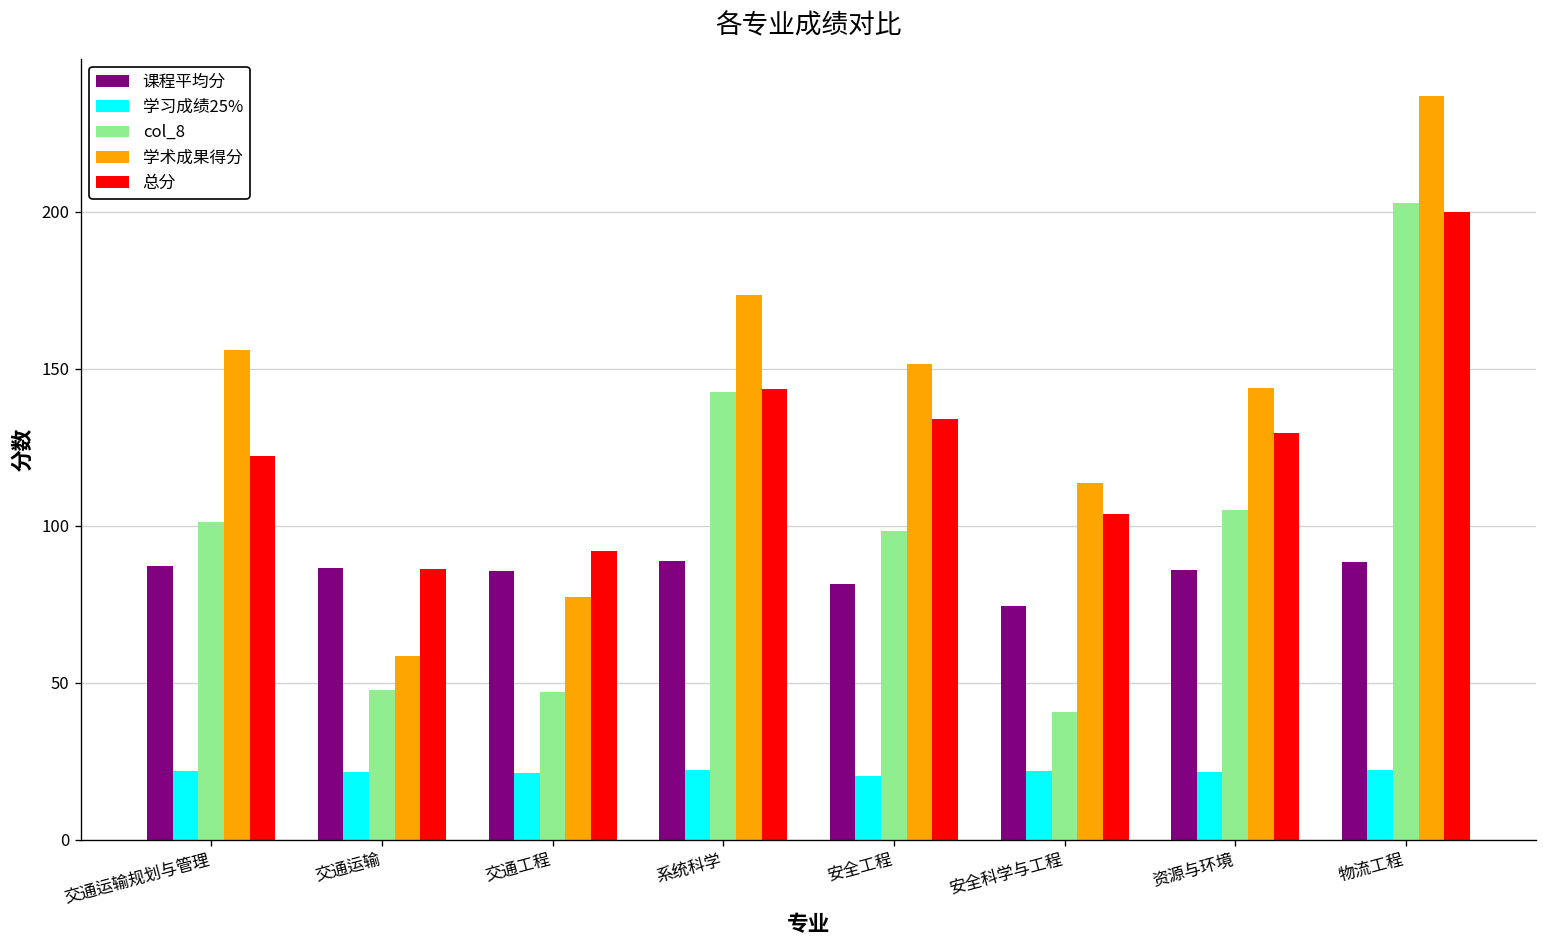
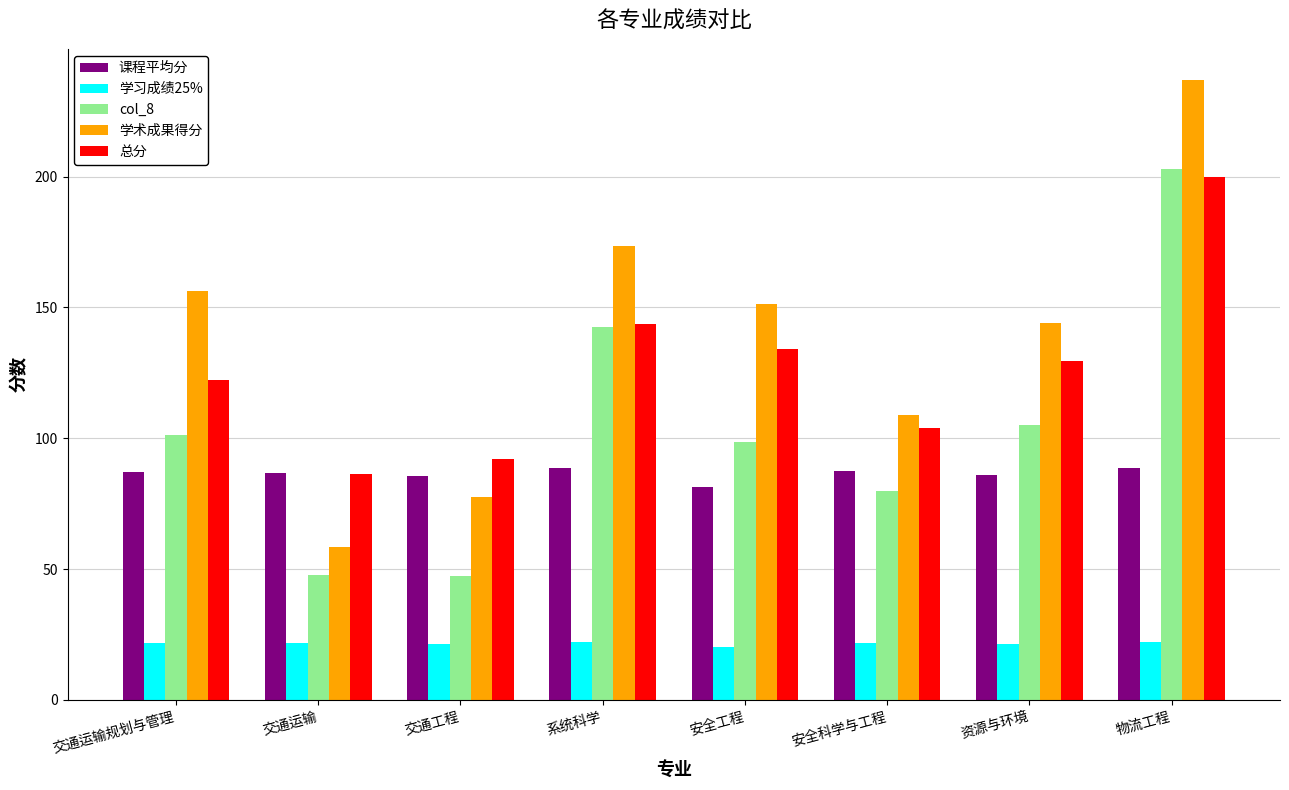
课程平均分, 安全科学与工程: 75 -> 88
col_8, 安全科学与工程: 41 -> 80
学术成果得分, 安全科学与工程: 114 -> 109
